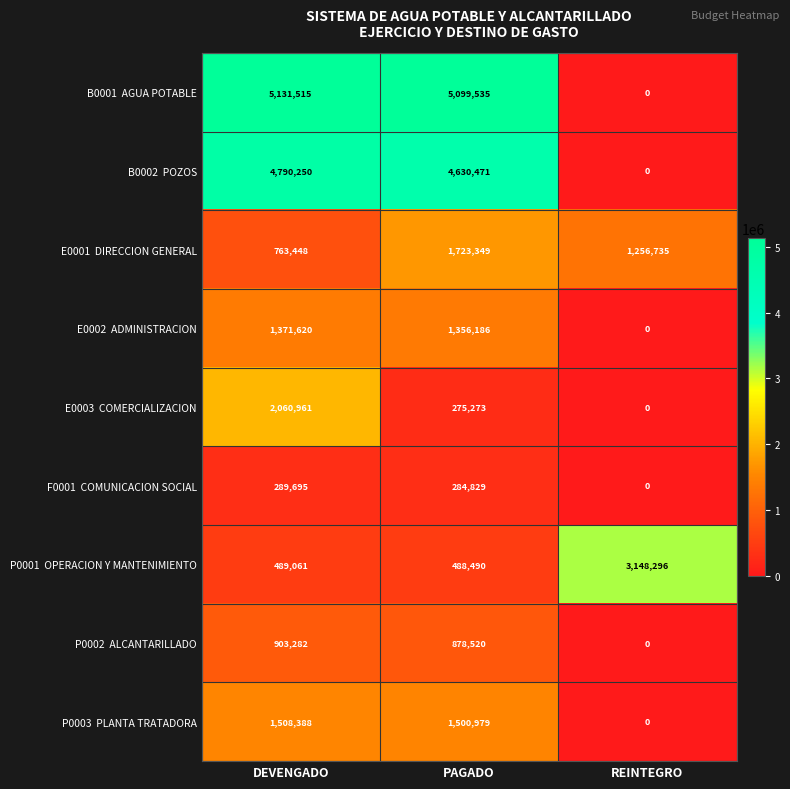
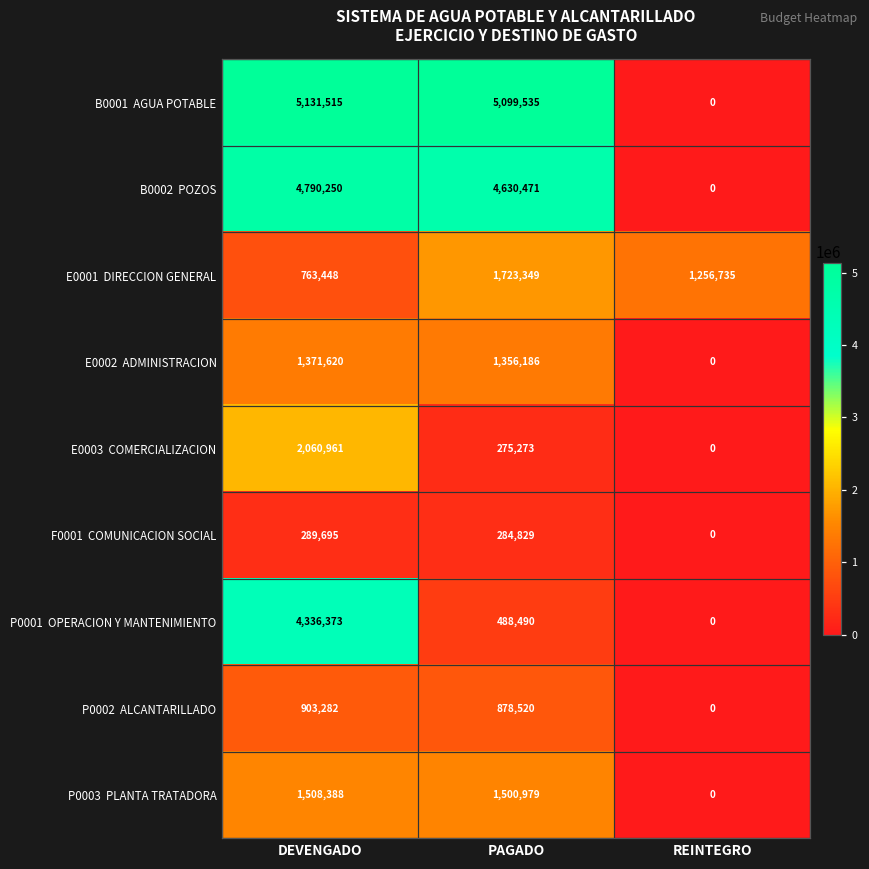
P0001 OPERACION Y MANTENIMIENTO, DEVENGADO: 489,061 -> 4,336,373
P0001 OPERACION Y MANTENIMIENTO, REINTEGRO: 3,148,296 -> 0
